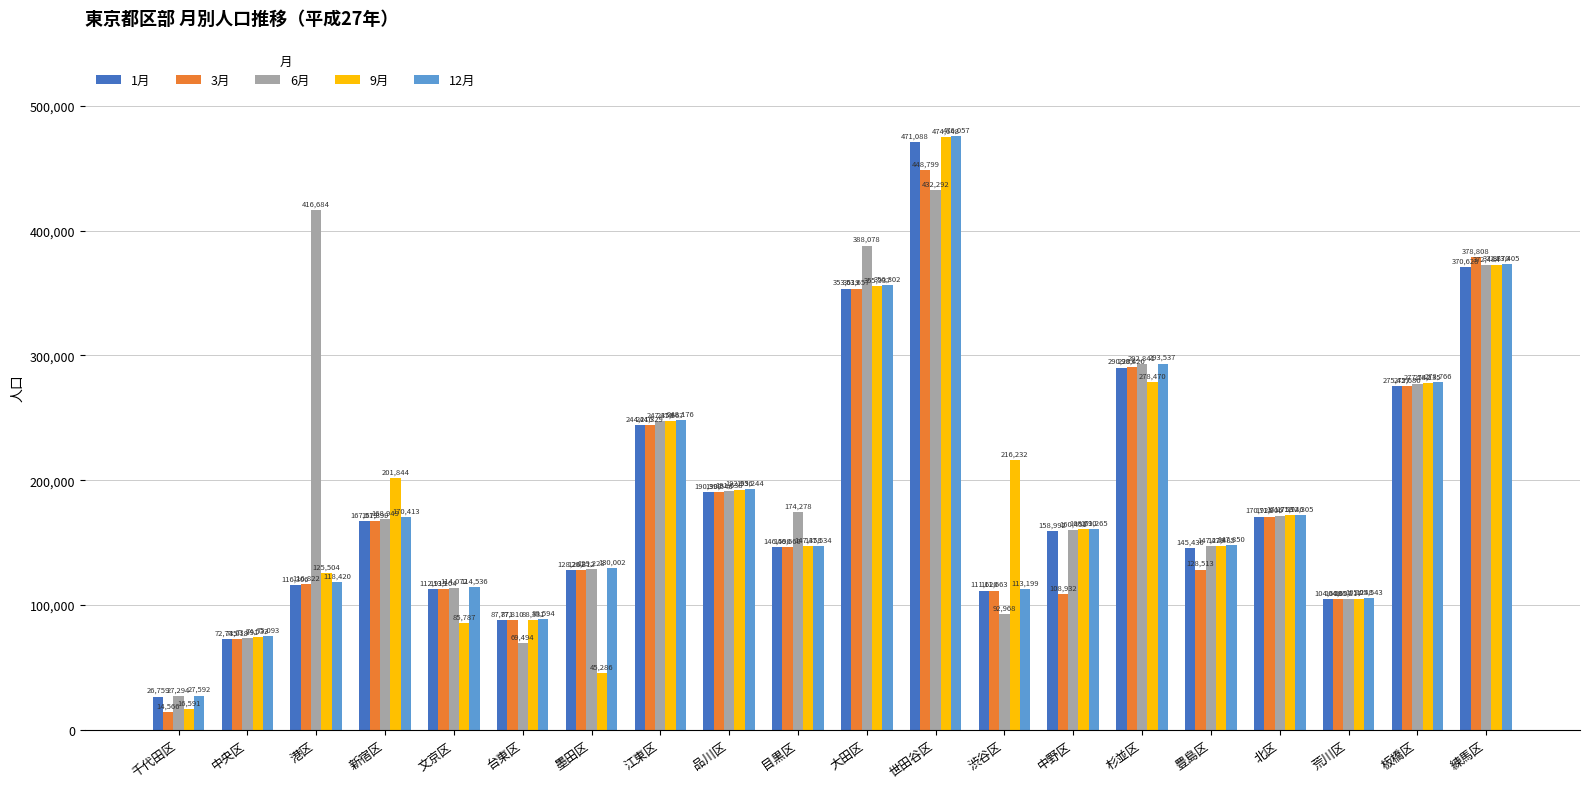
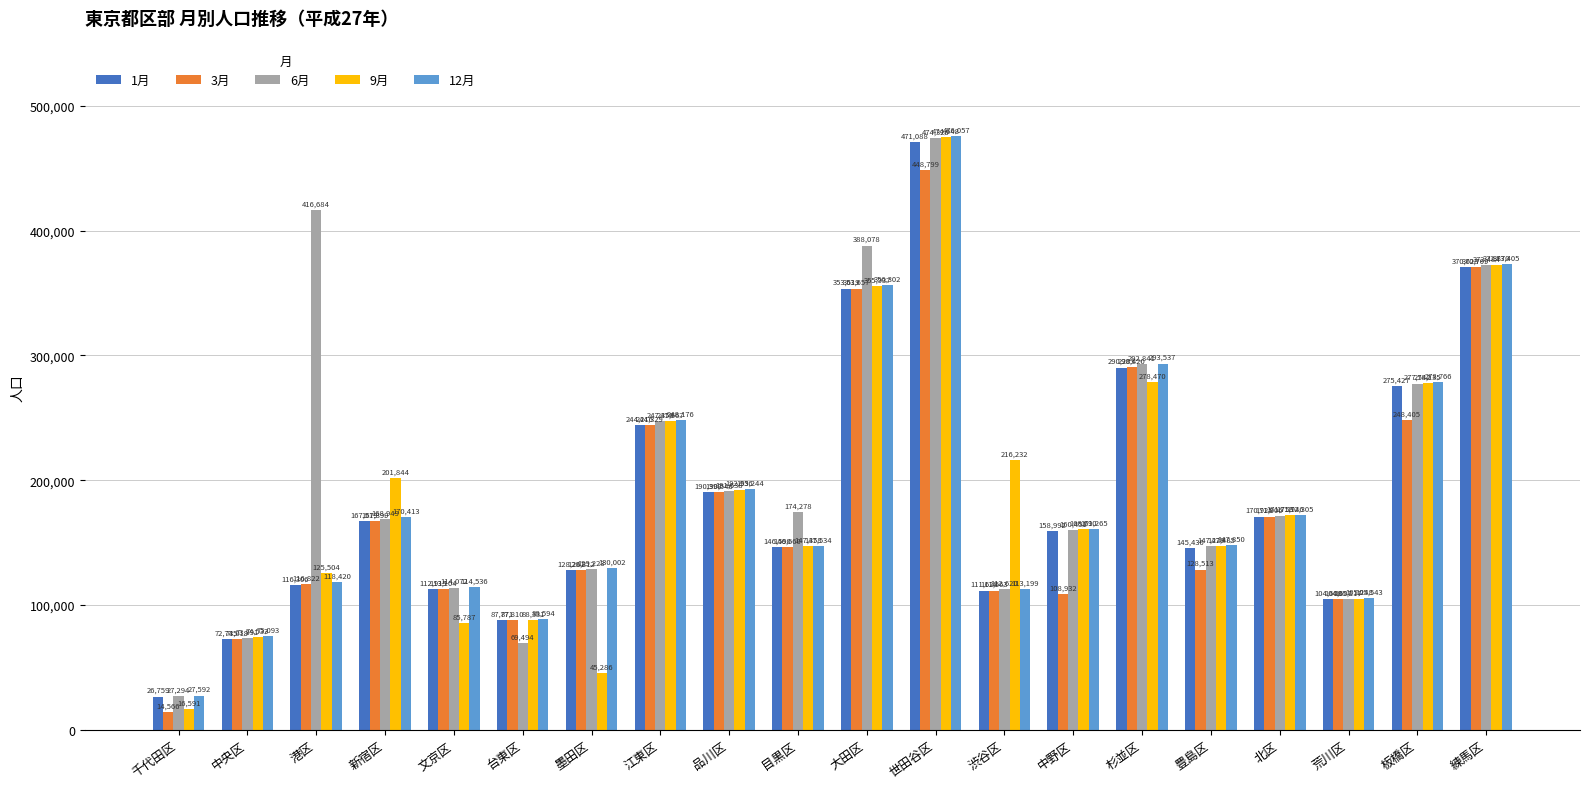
6月, 世田谷区: 432,292 -> 474,326
6月, 渋谷区: 92,968 -> 112,620
3月, 板橋区: 275,680 -> 248,405
3月, 練馬区: 378,808 -> 370,709
